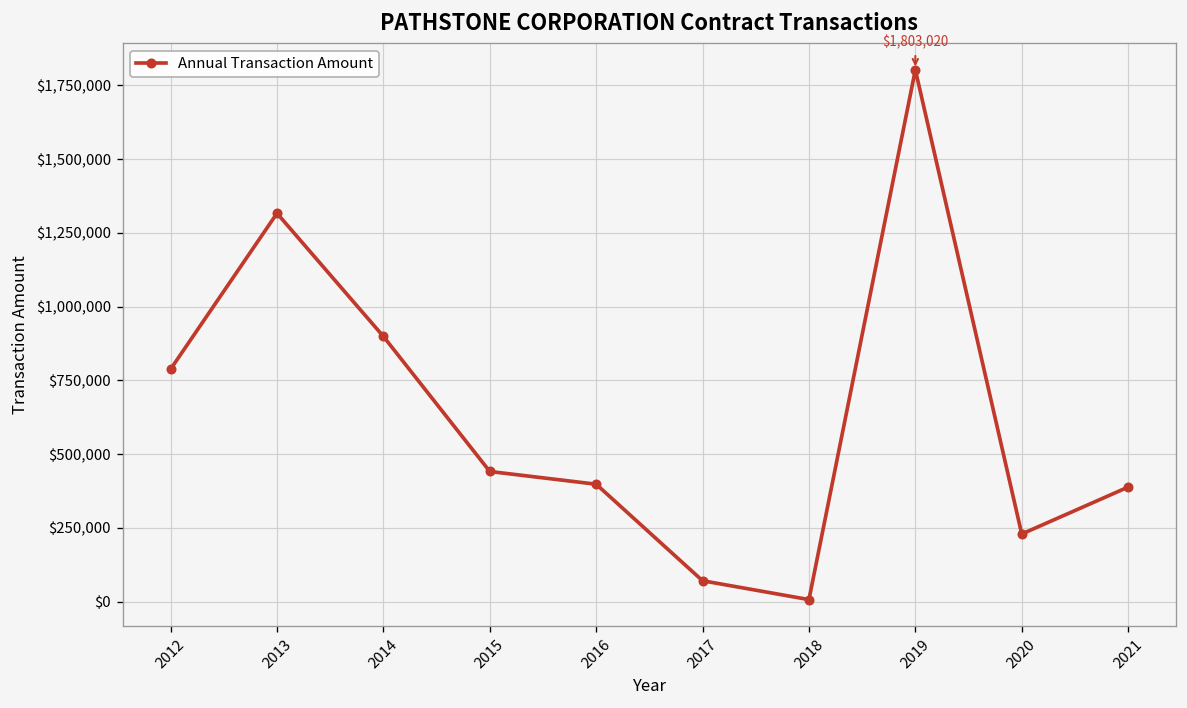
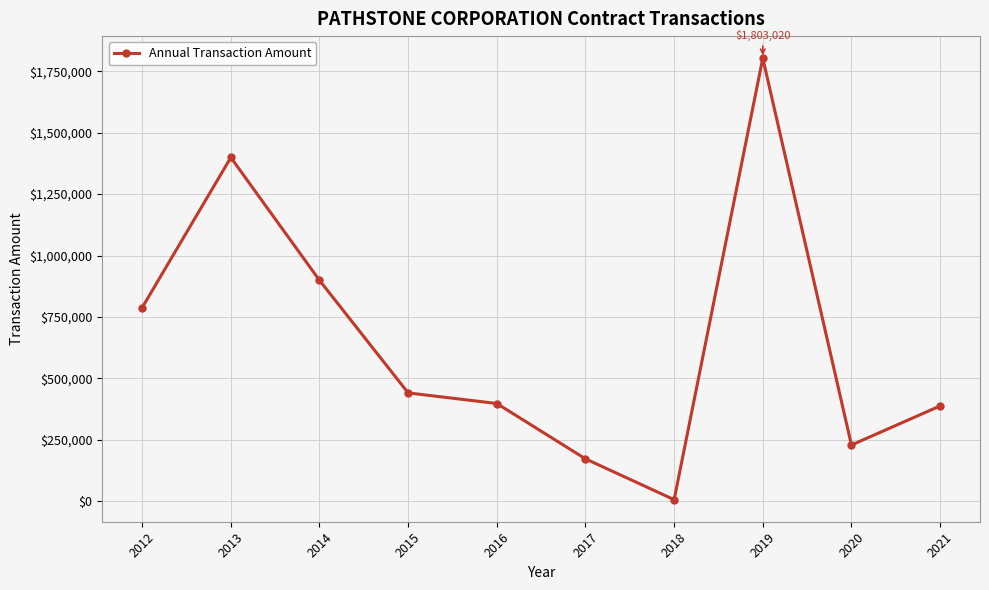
2013: $1,320,000 -> $1,400,000
2017: $70,000 -> $170,000
